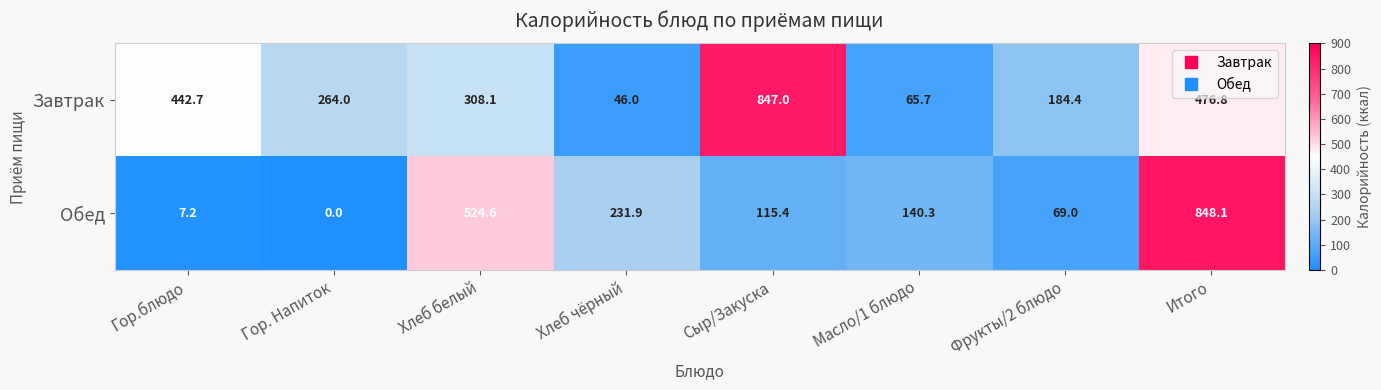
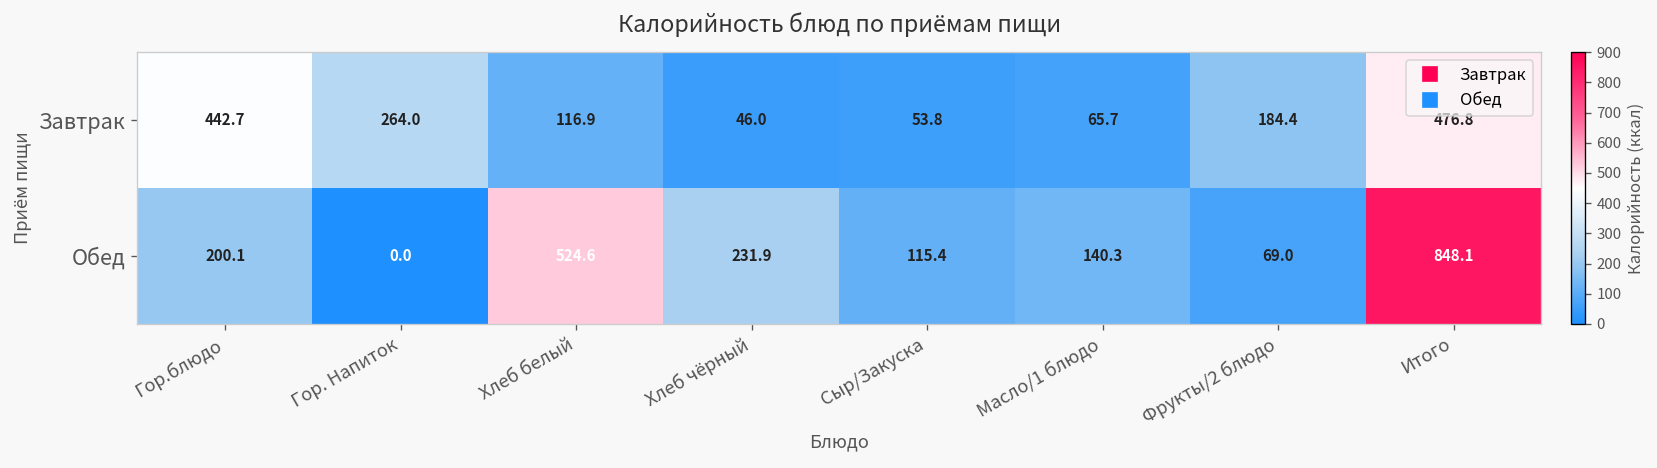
Завтрак, Хлеб белый: 308.1 -> 116.9
Завтрак, Сыр/Закуска: 847.0 -> 53.8
Обед, Гор.блюдо: 7.2 -> 200.1
